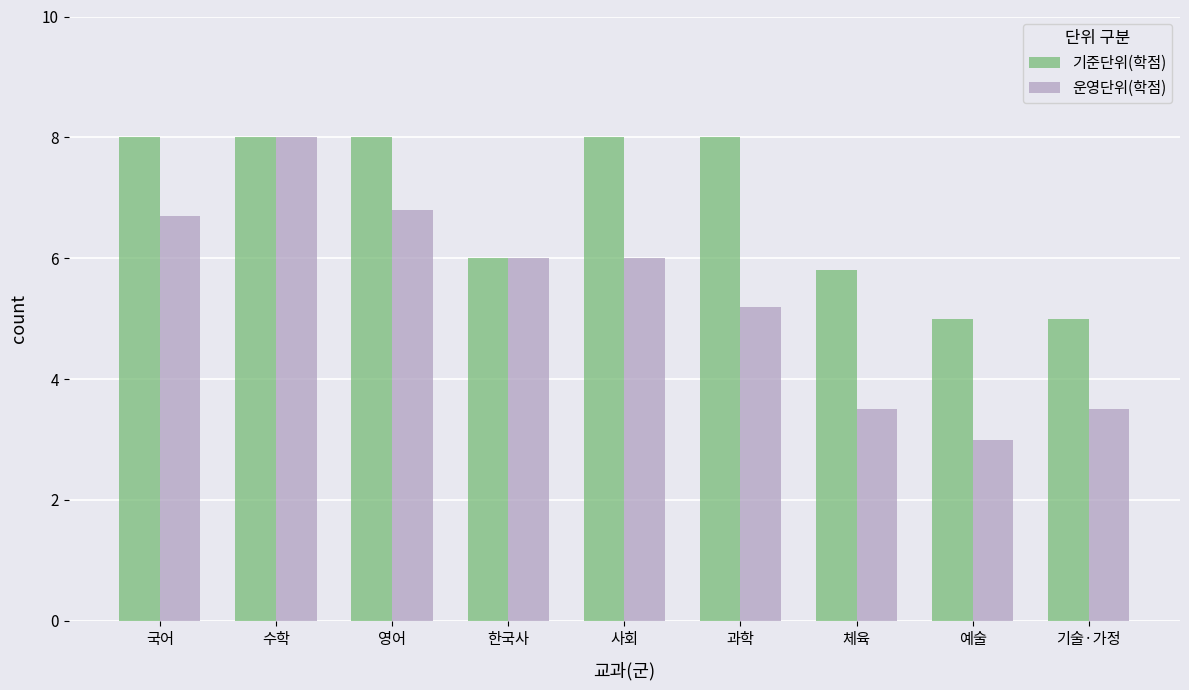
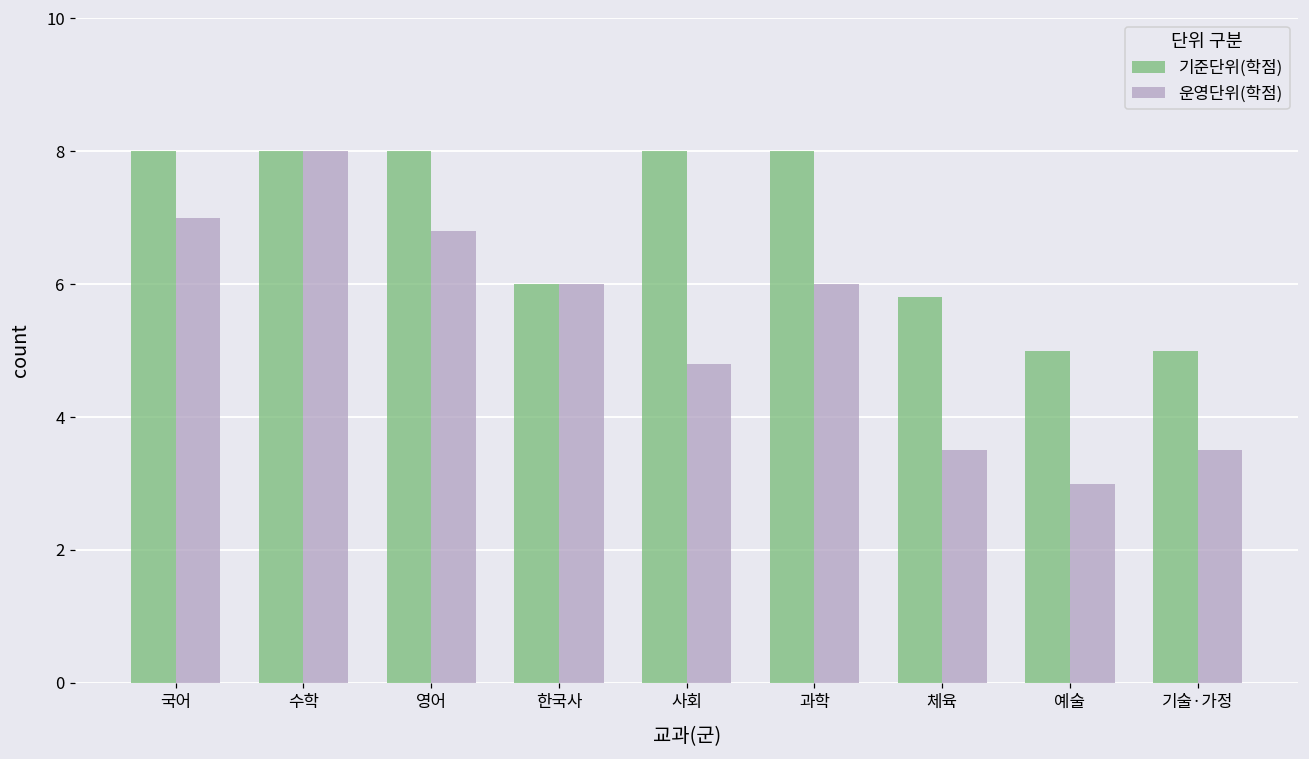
운영단위(학점), 국어: 6.7 -> 7.0
운영단위(학점), 사회: 6.0 -> 4.8
운영단위(학점), 과학: 5.2 -> 6.0
